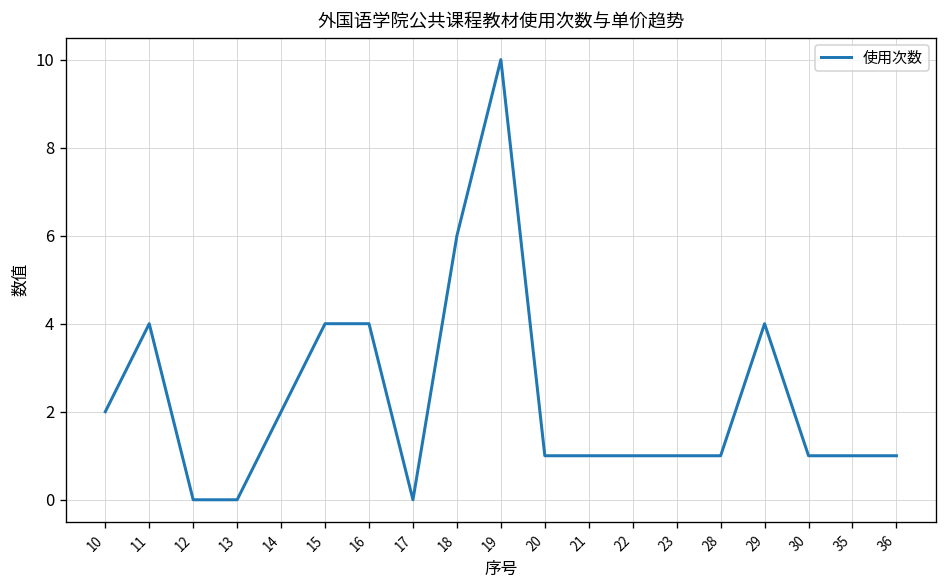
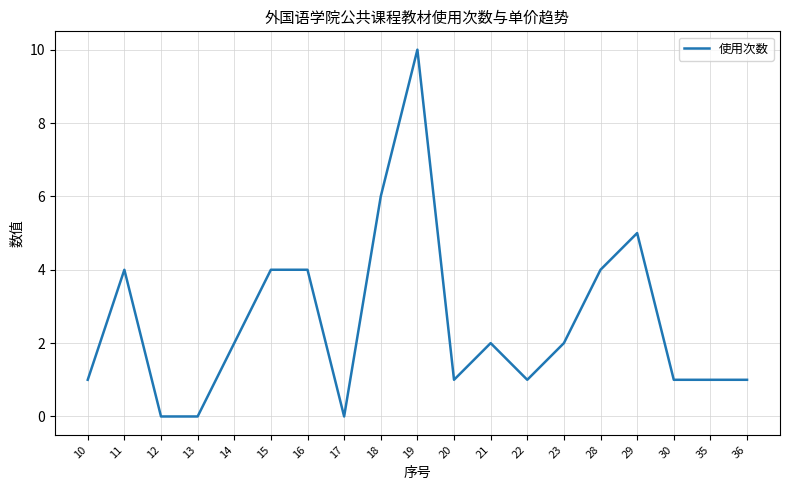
10: 2 -> 1
21: 1 -> 2
23: 1 -> 2
28: 1 -> 4
29: 4 -> 5
